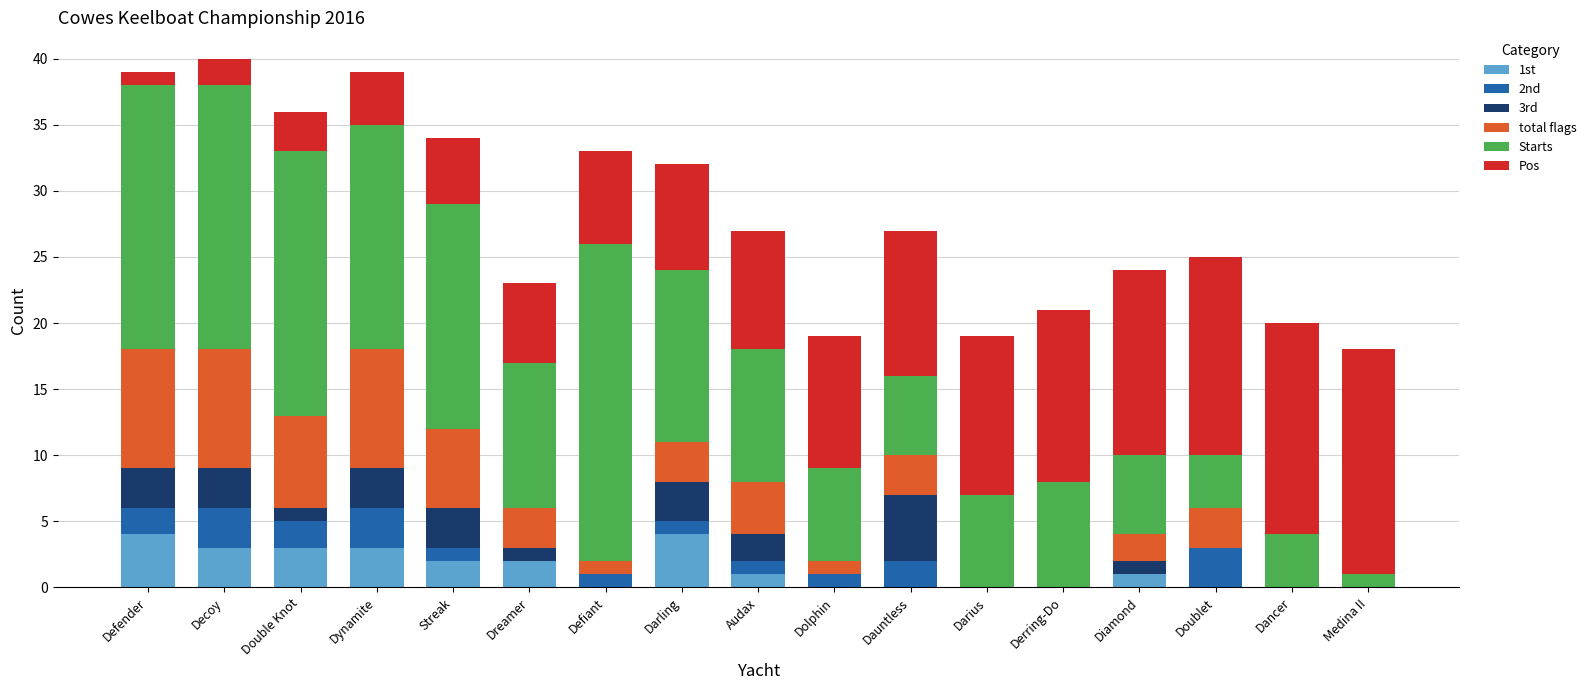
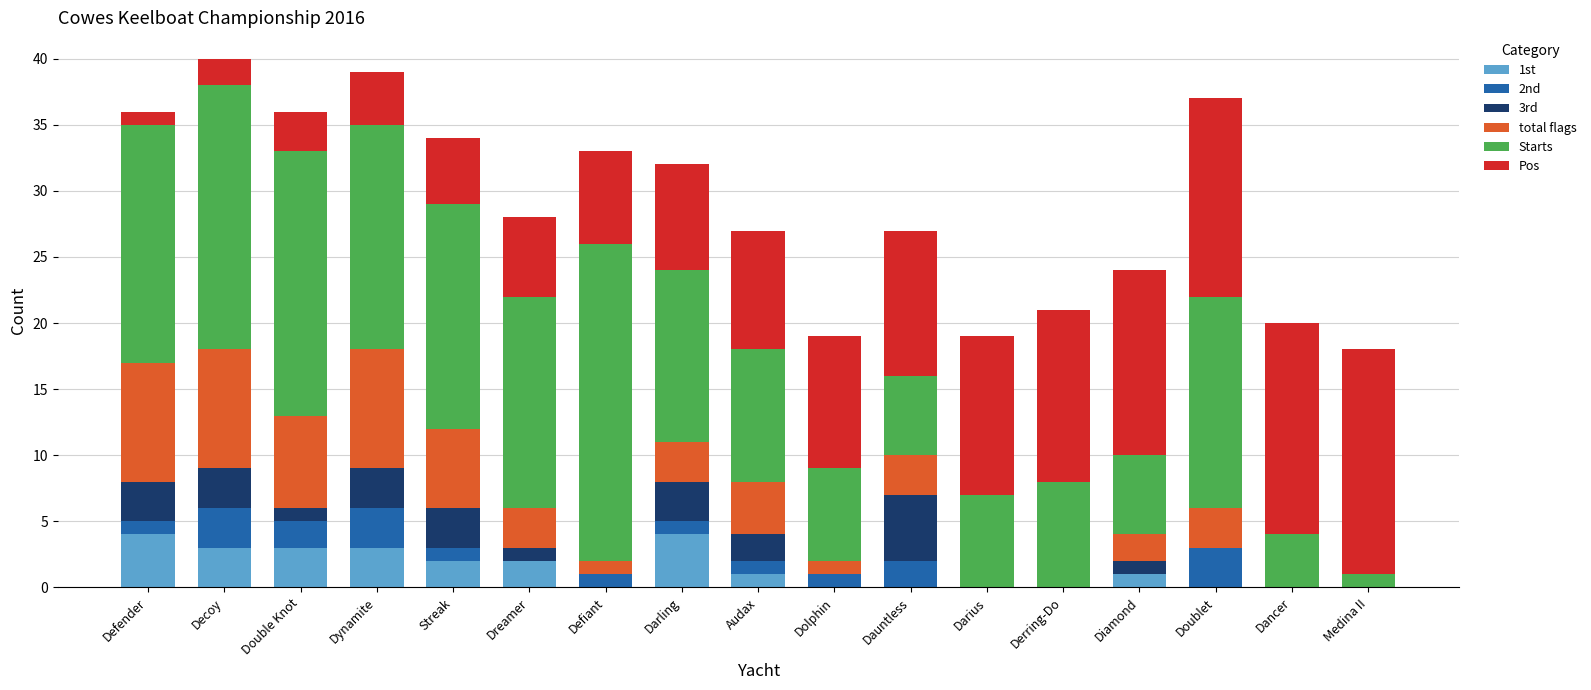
2nd, Defender: 2 -> 1
Starts, Defender: 20 -> 18
Starts, Dreamer: 11 -> 16
Starts, Doublet: 4 -> 16
